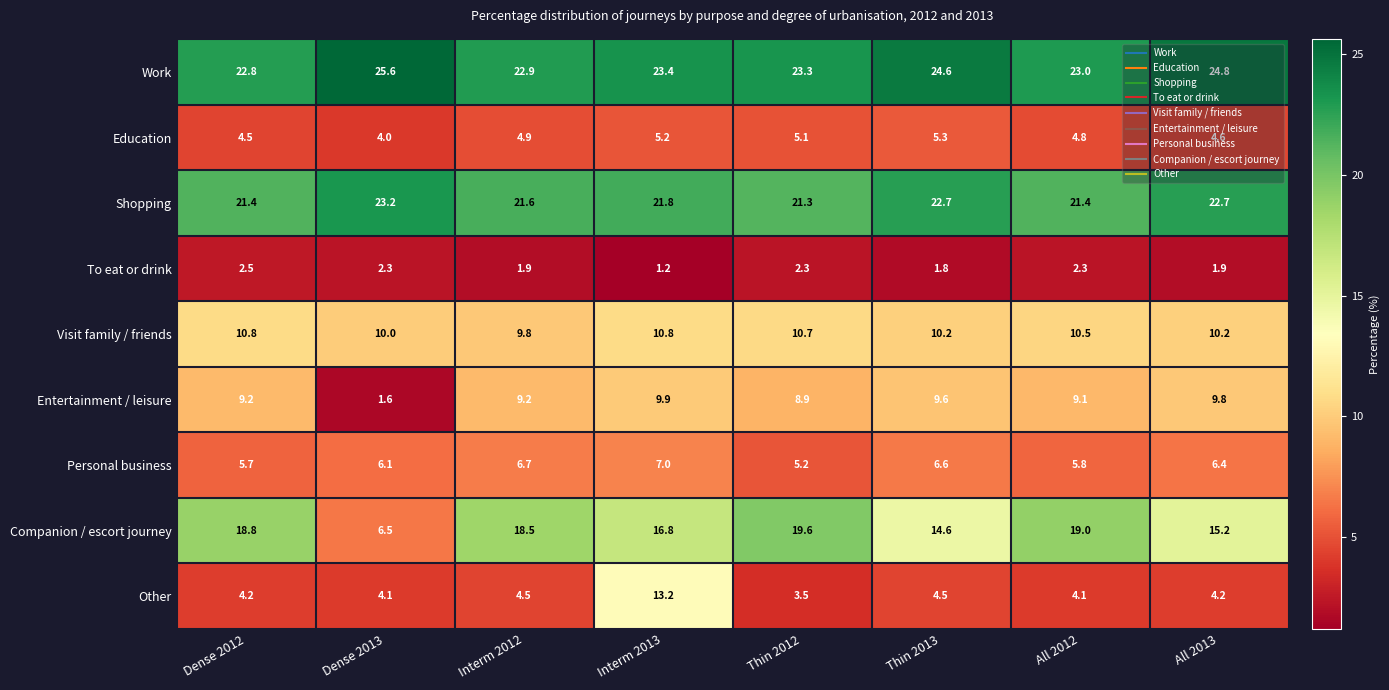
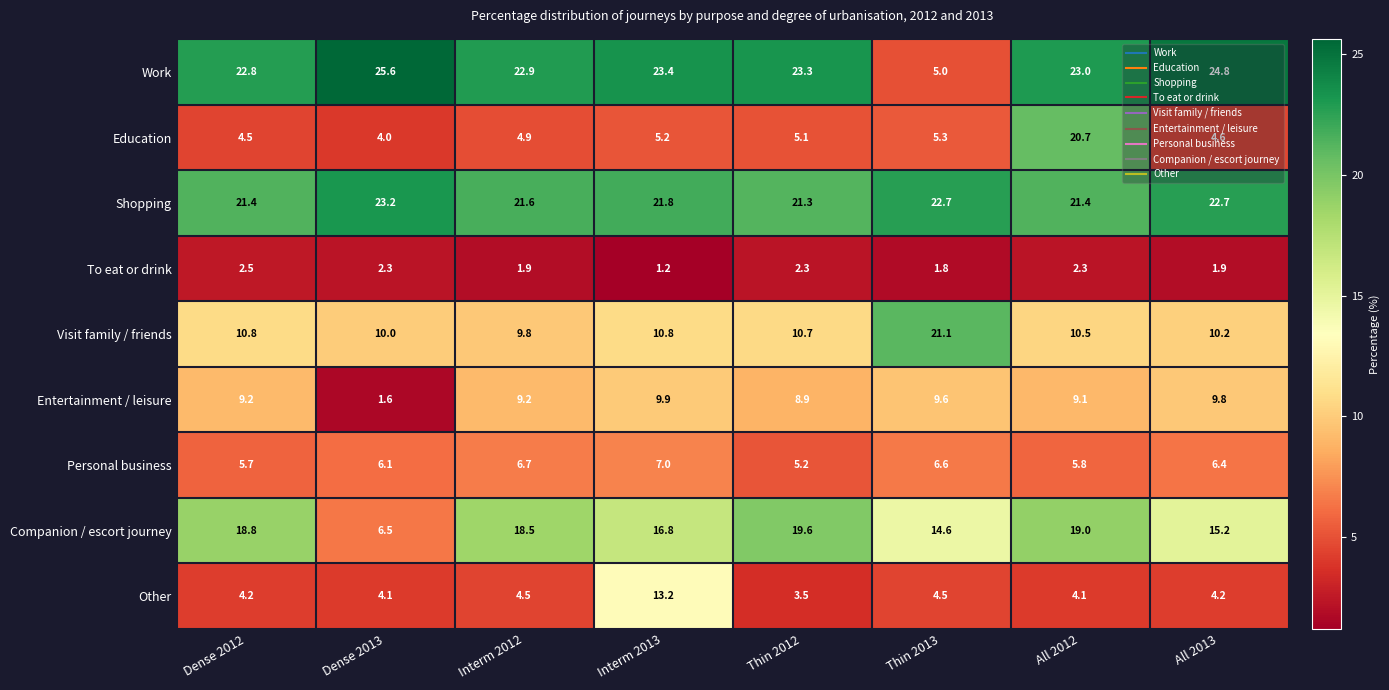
Work, Thin 2013: 24.6 -> 5.0
Education, All 2012: 4.8 -> 20.7
Visit family / friends, Thin 2013: 10.2 -> 21.1
